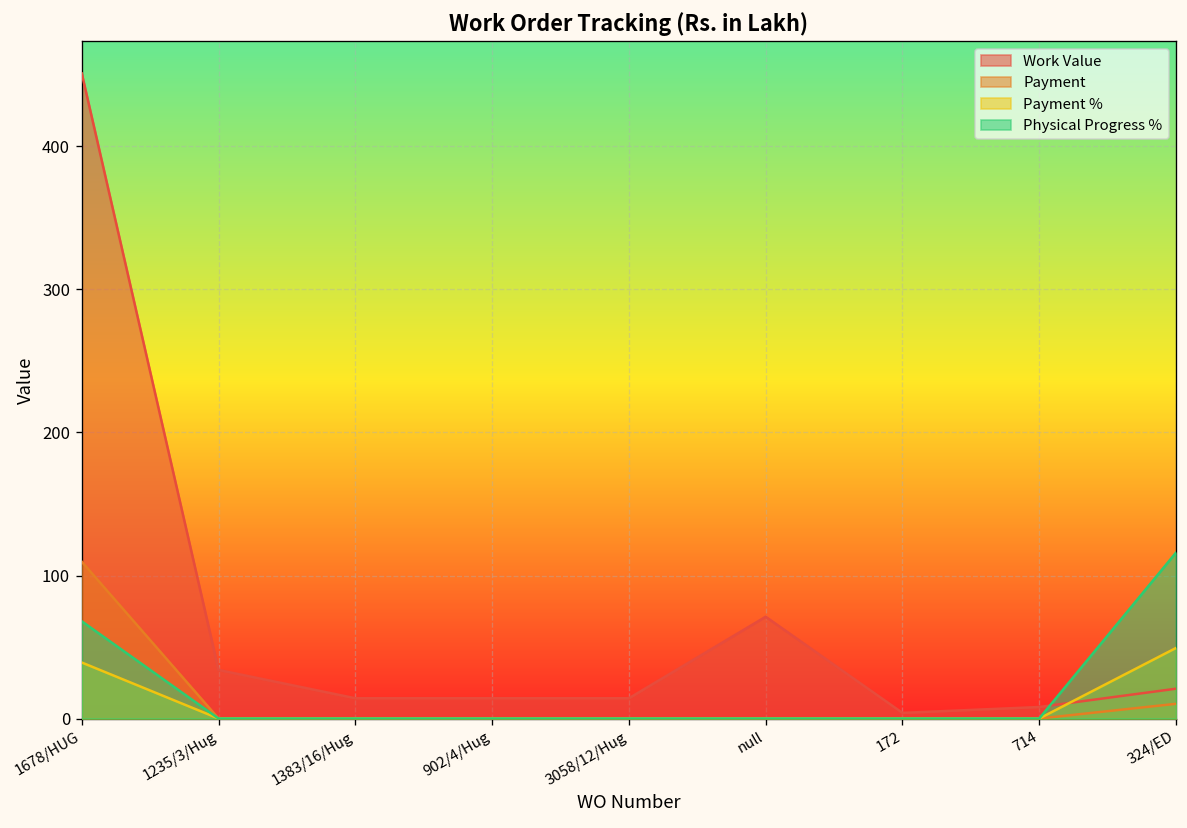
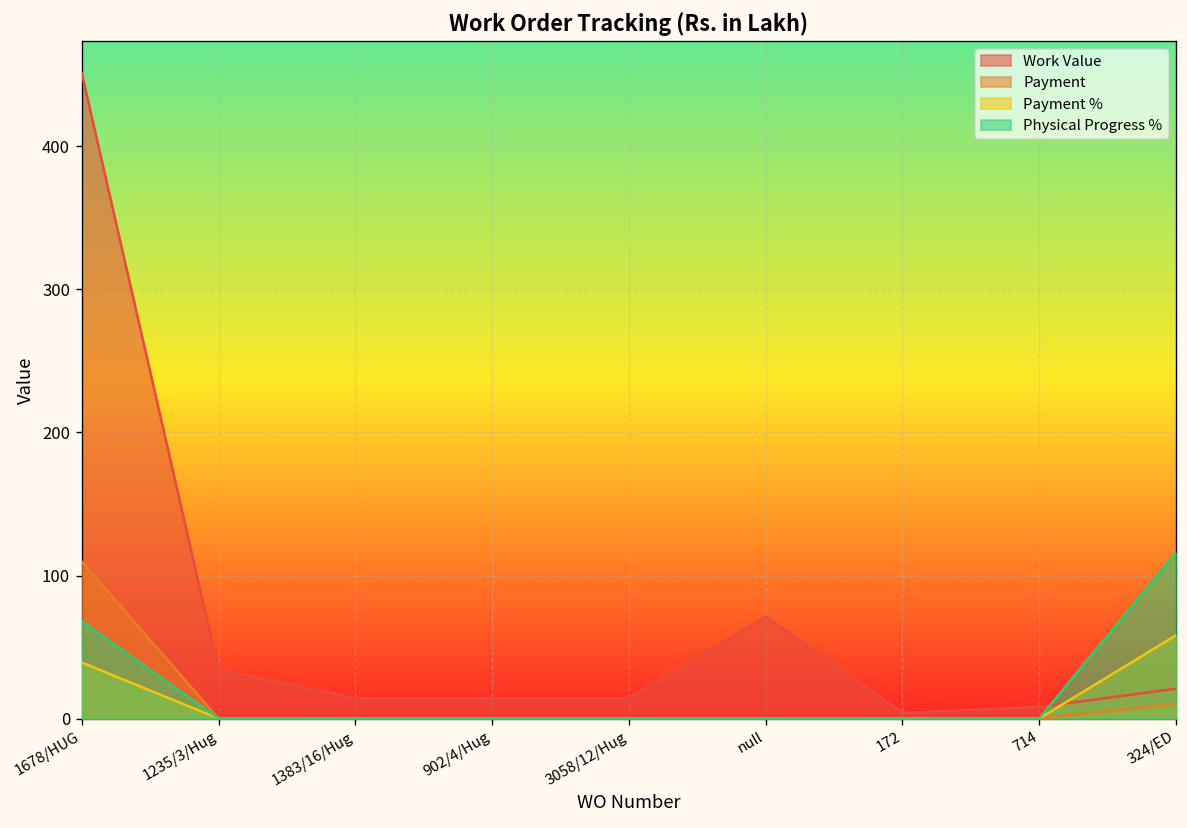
Payment %, 324/ED: 49 -> 58
